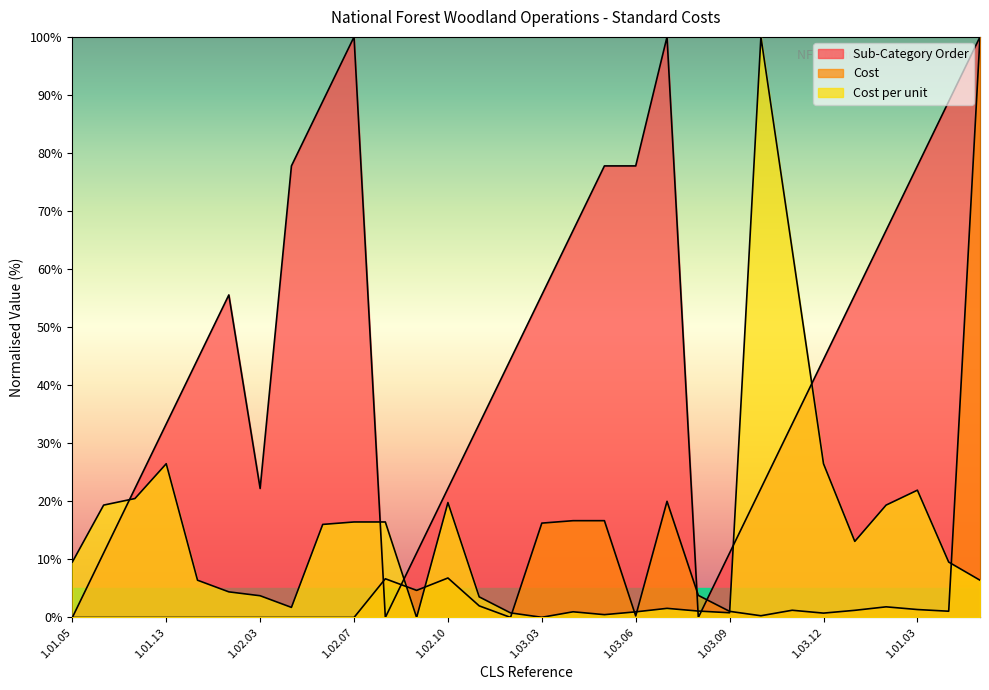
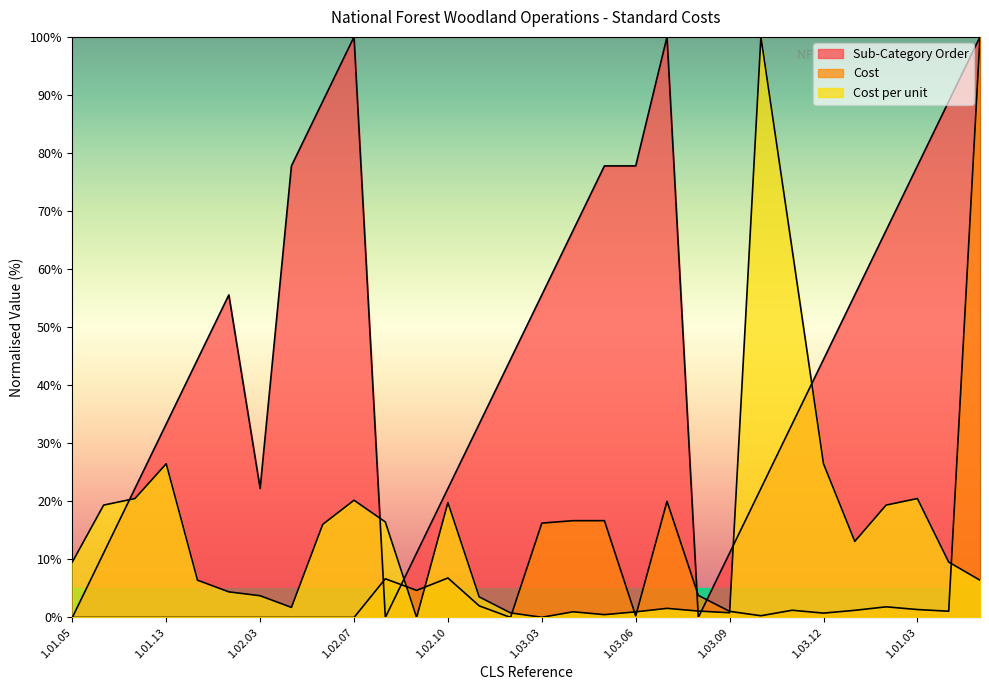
Cost per unit, 1.02.07: 16% -> 20%
Cost per unit, 1.01.03: 22% -> 20%
